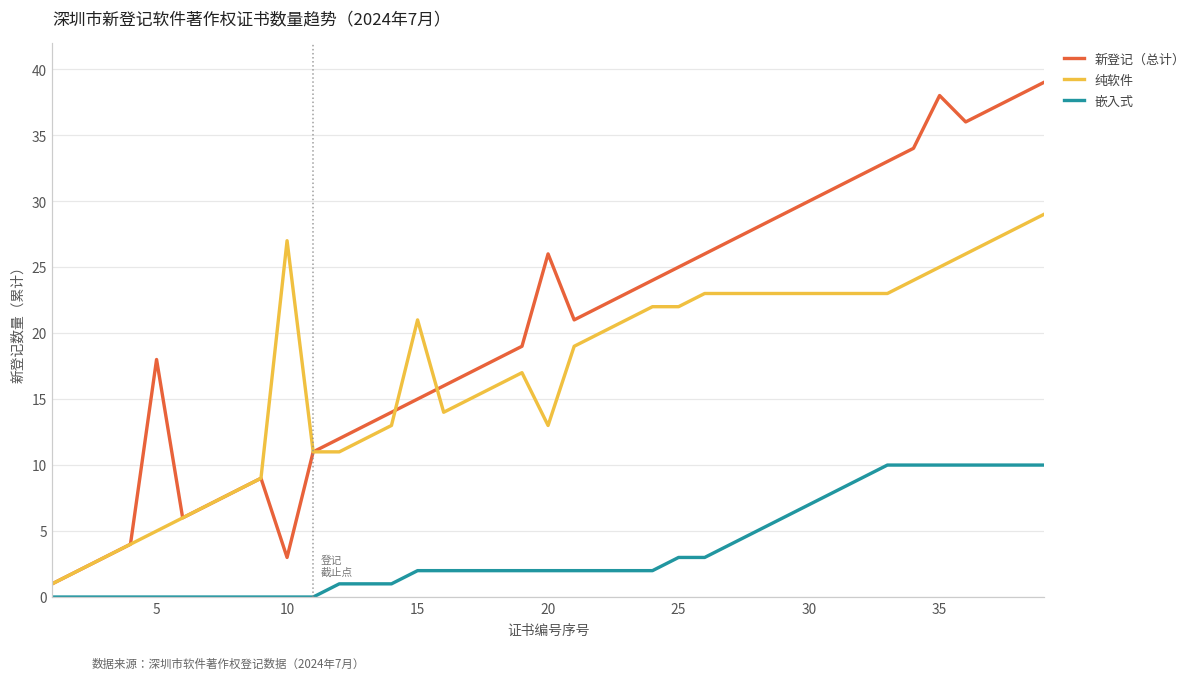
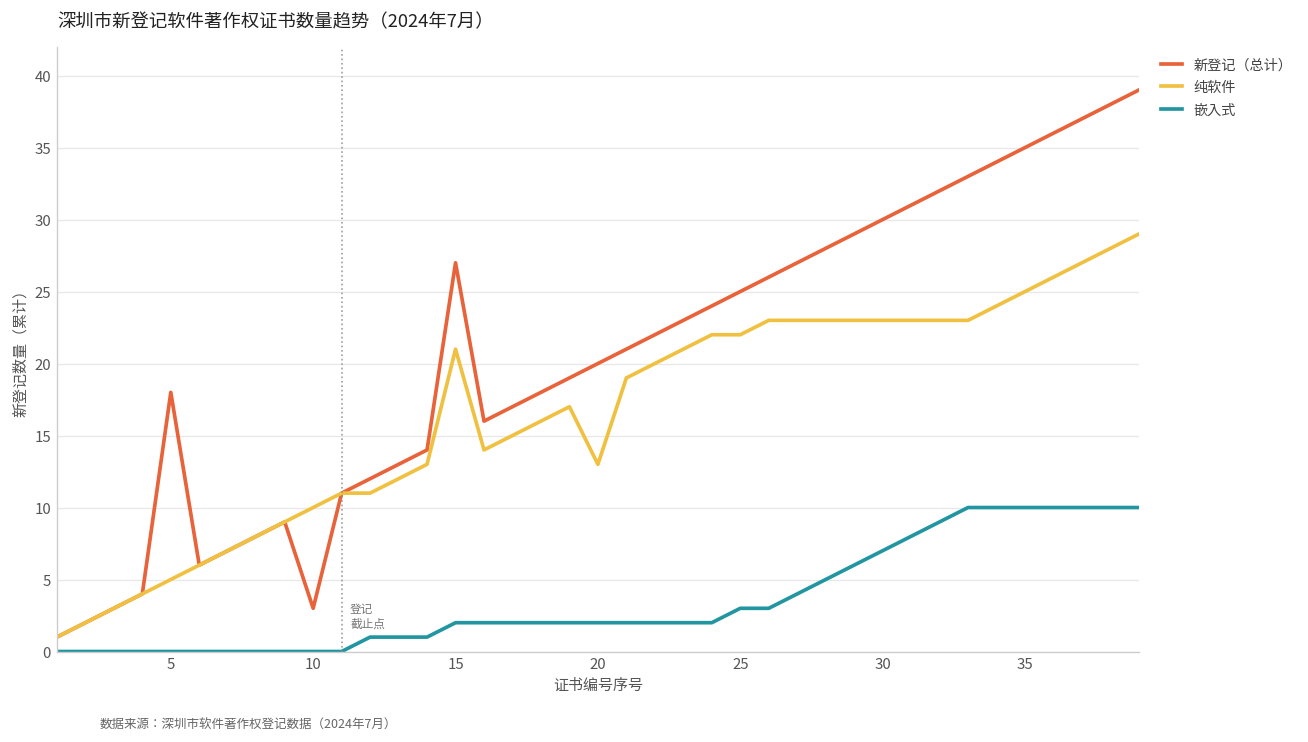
纯软件, 10: 27 -> 10
新登记（总计）, 15: 15 -> 27
新登记（总计）, 20: 26 -> 20
新登记（总计）, 35: 38 -> 35
